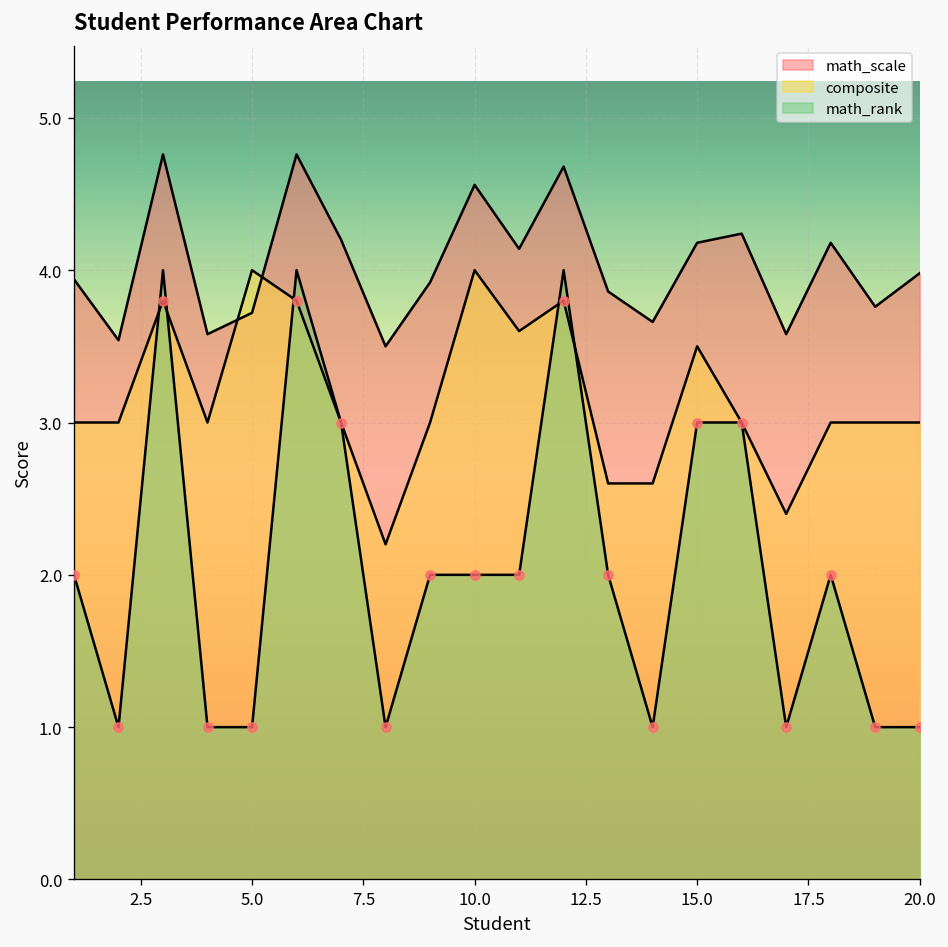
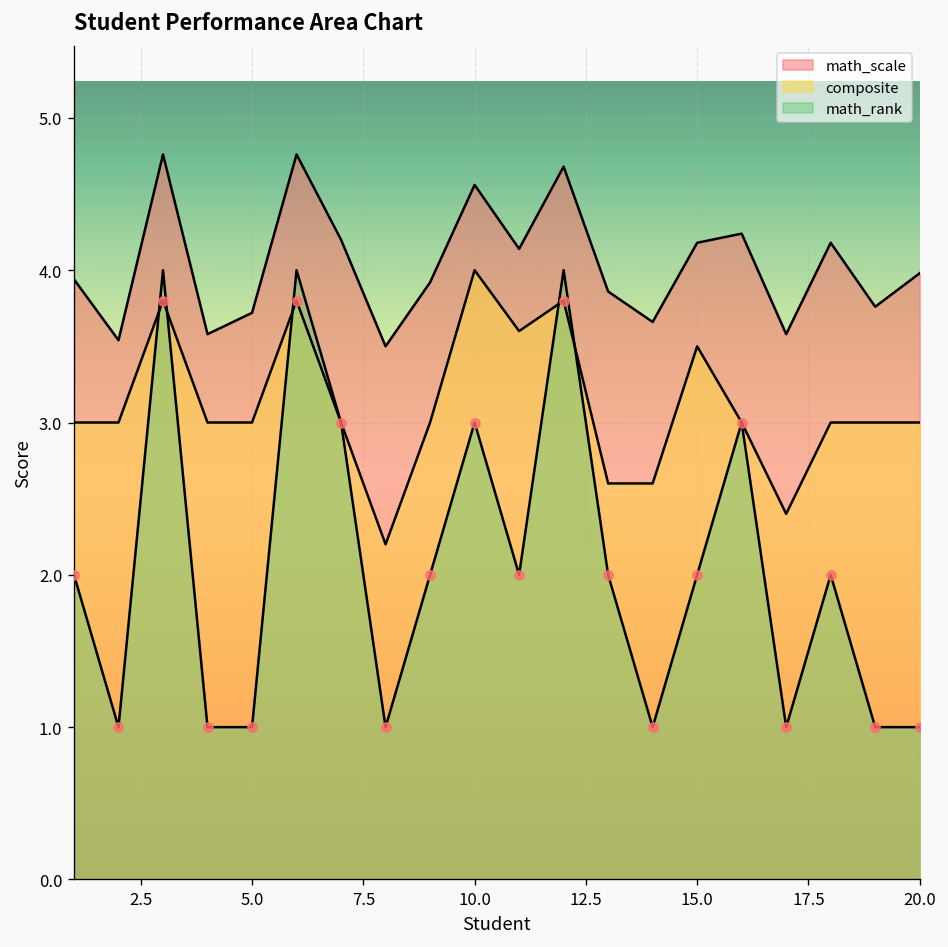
composite, 5.0: 4 -> 3
math_rank, 10.0: 2 -> 3
math_rank, 15.0: 3 -> 2
